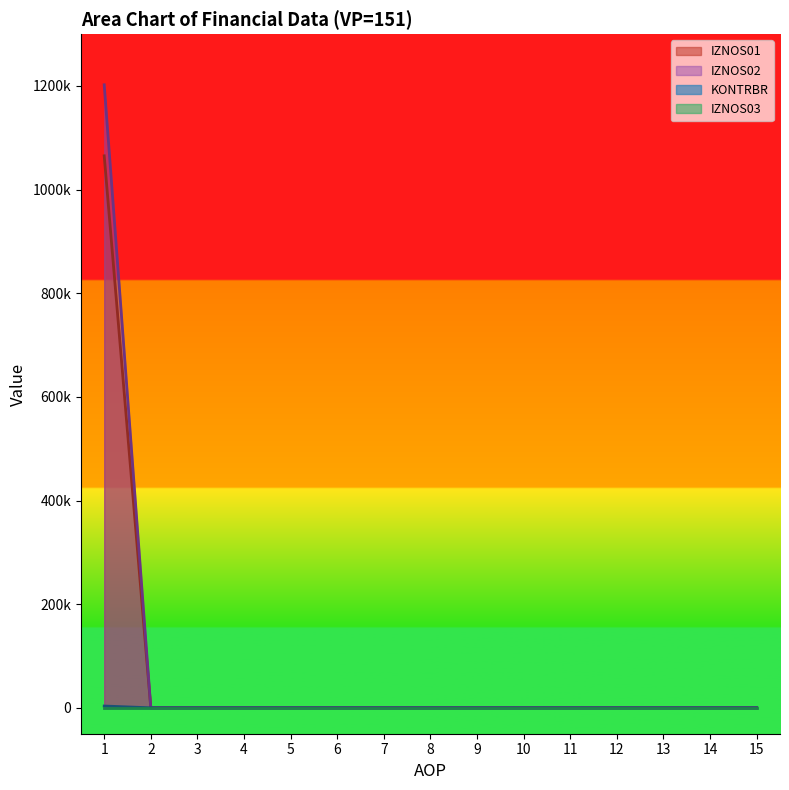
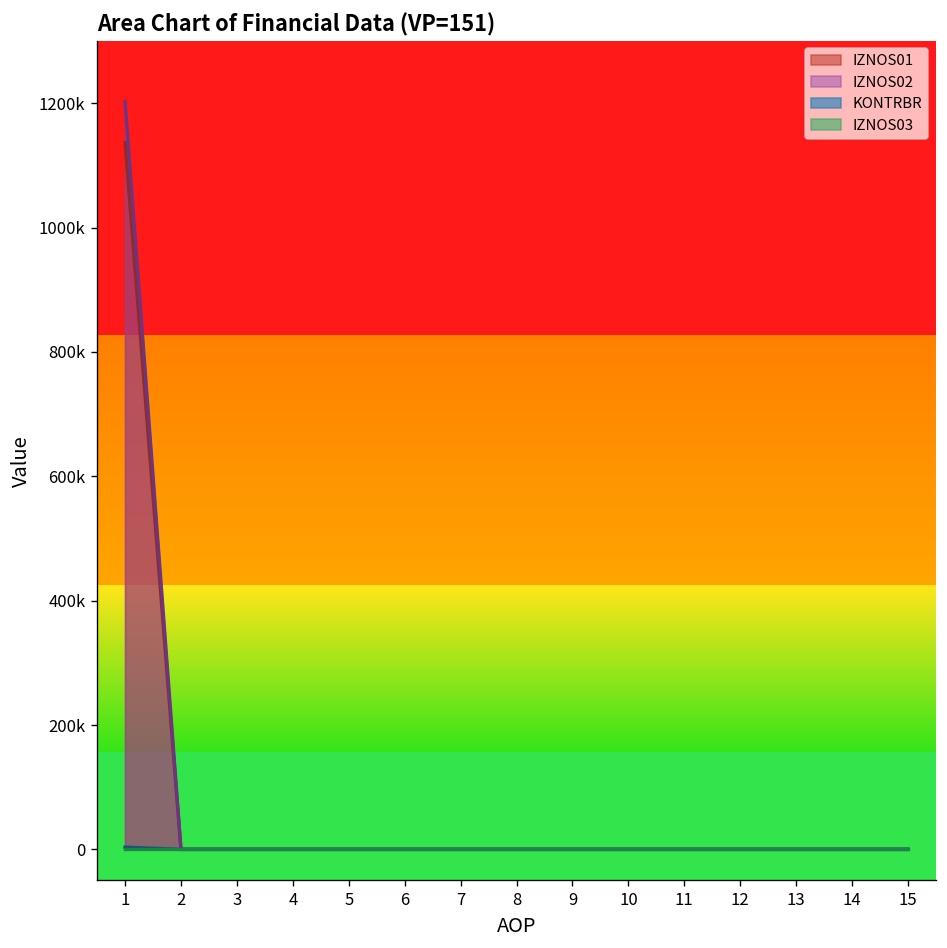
IZNOS01, 1: 1070000 -> 1140000
